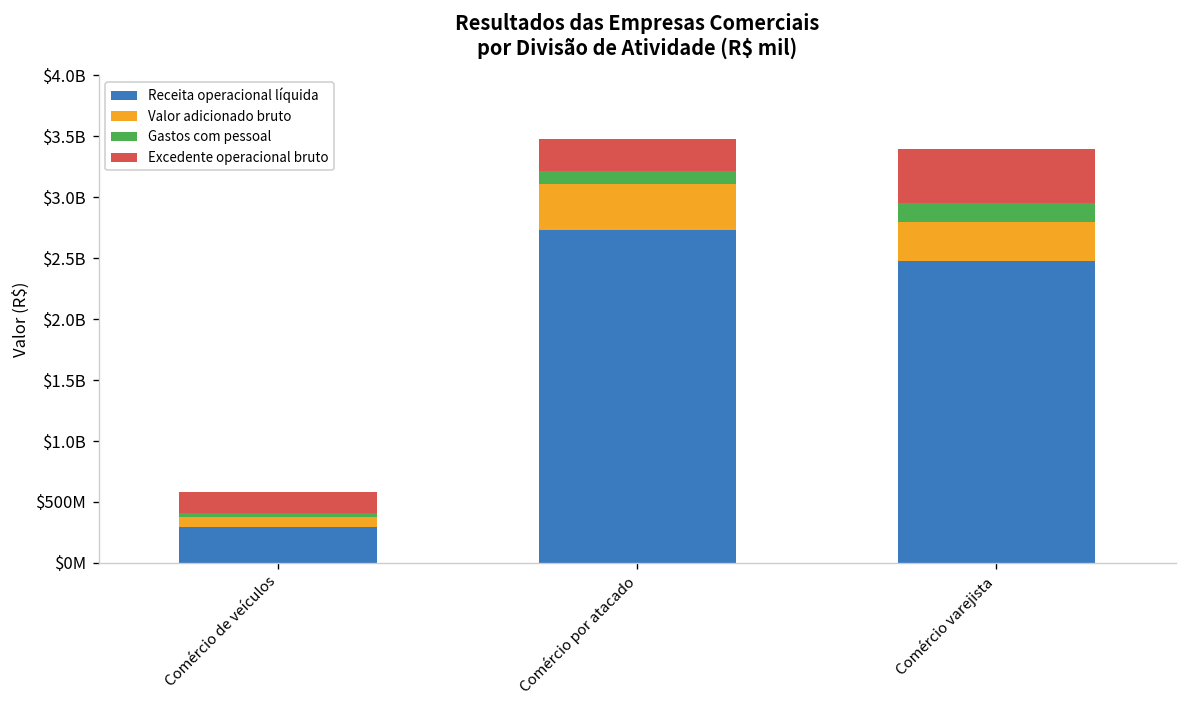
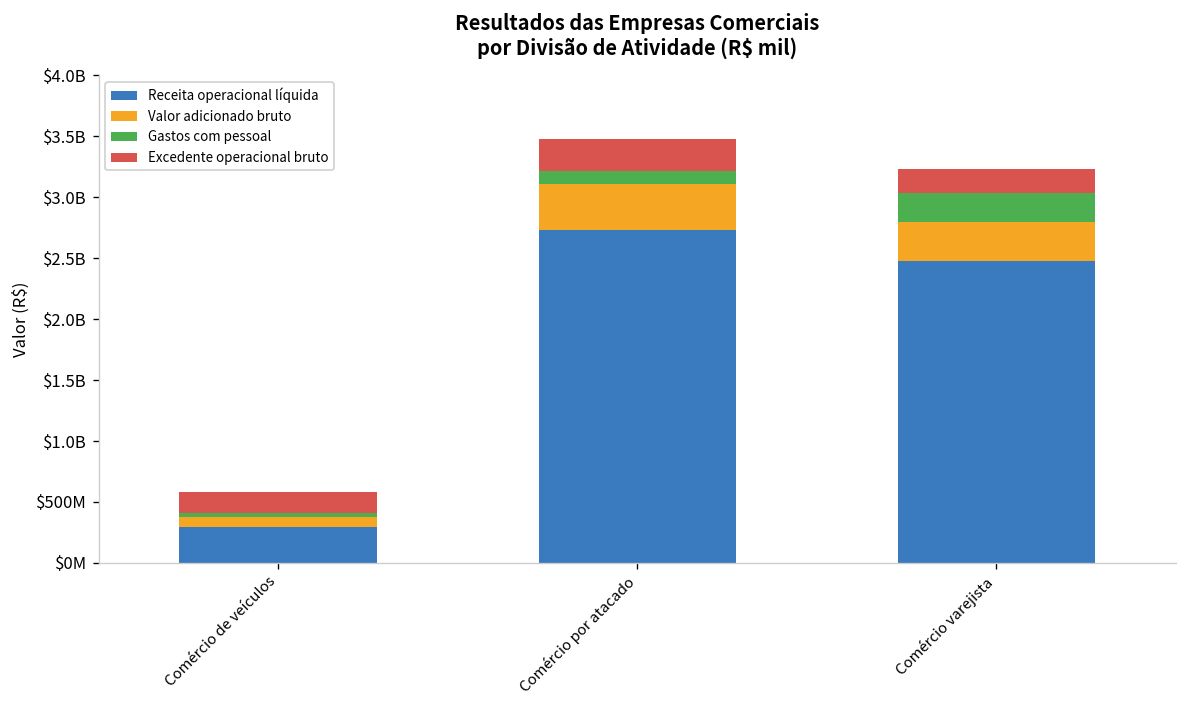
Gastos com pessoal, Comércio varejista: $150000000 -> $240000000
Excedente operacional bruto, Comércio varejista: $450000000 -> $200000000
